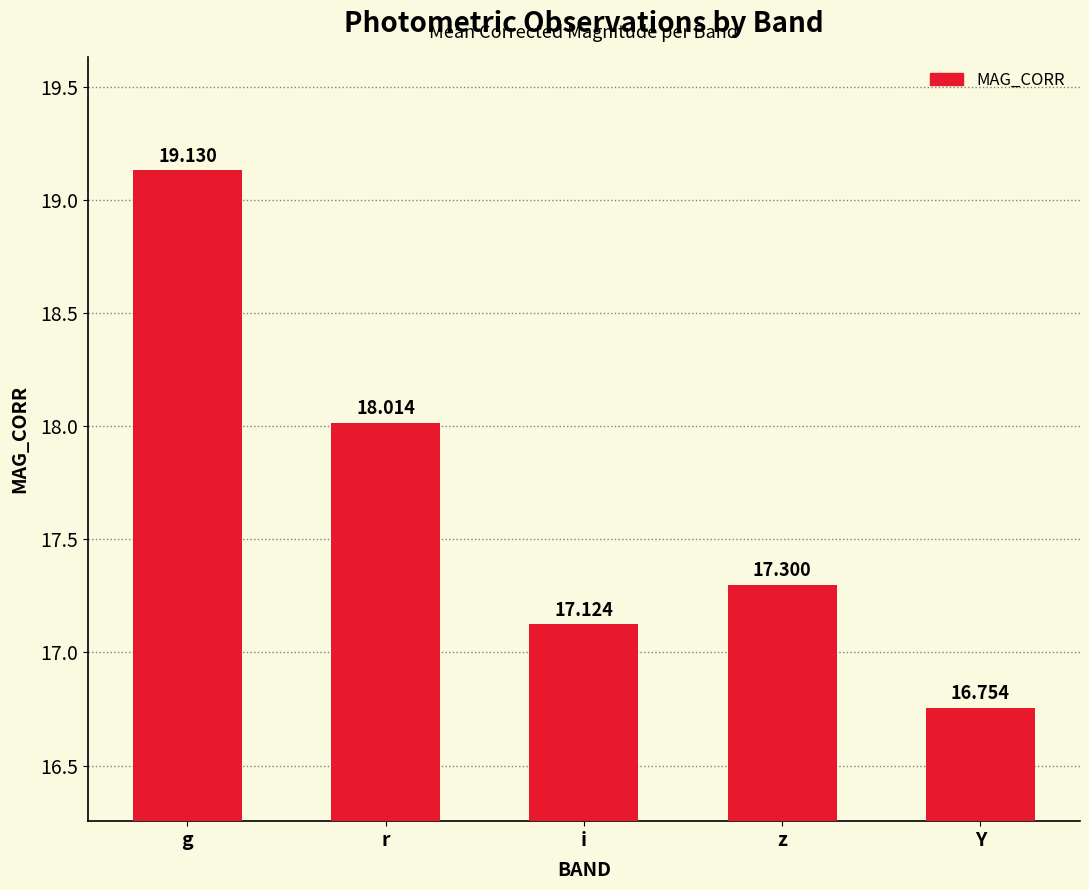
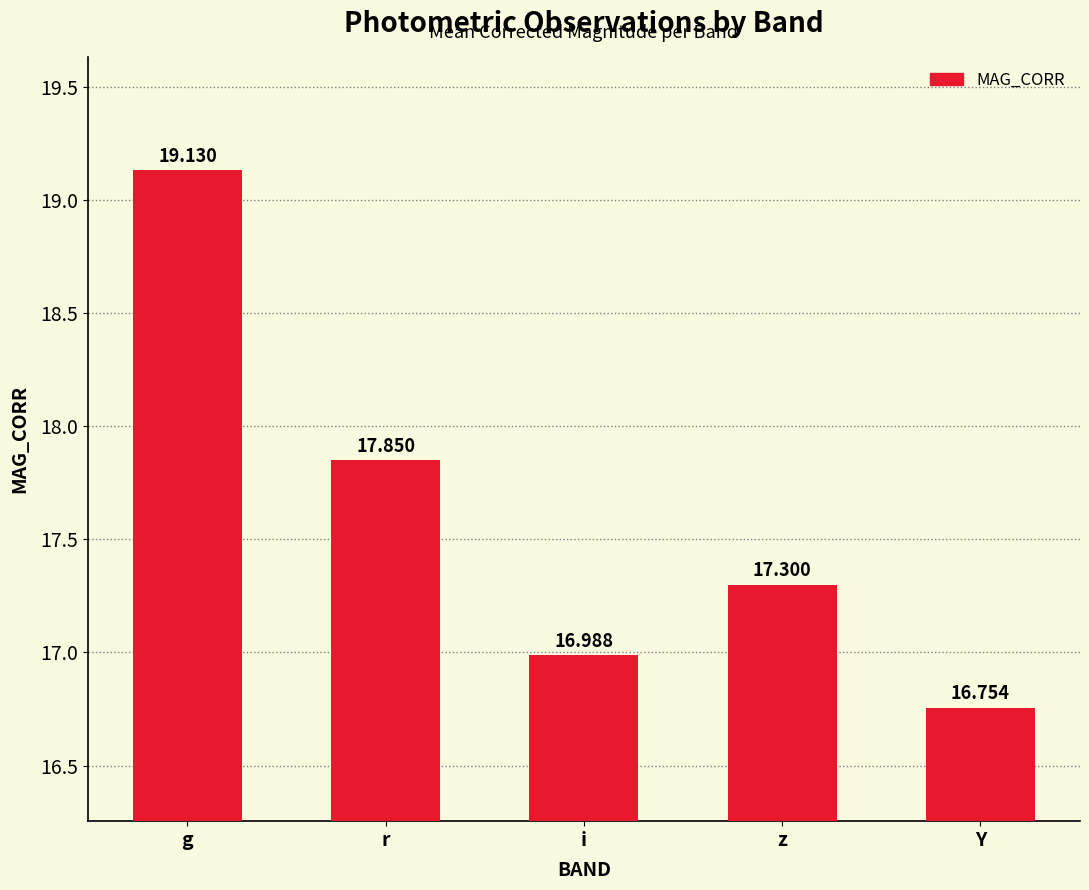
r: 18.014 -> 17.850
i: 17.124 -> 16.988
